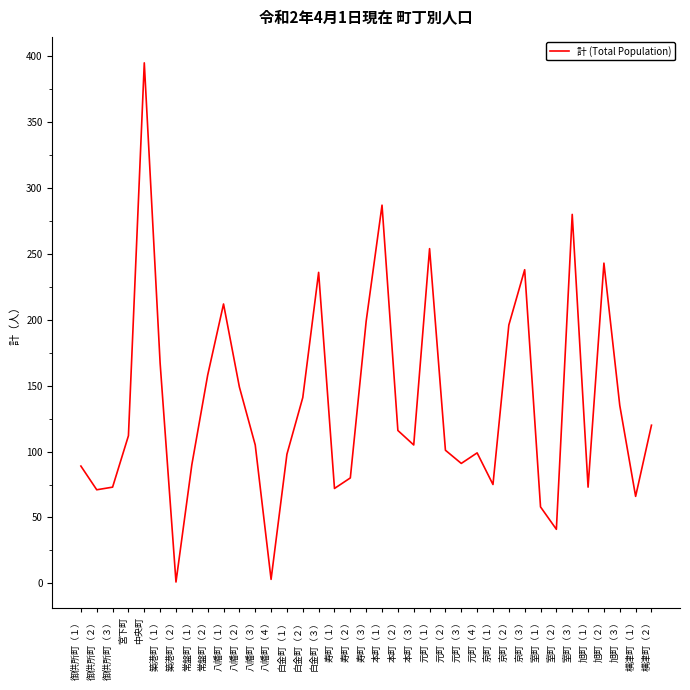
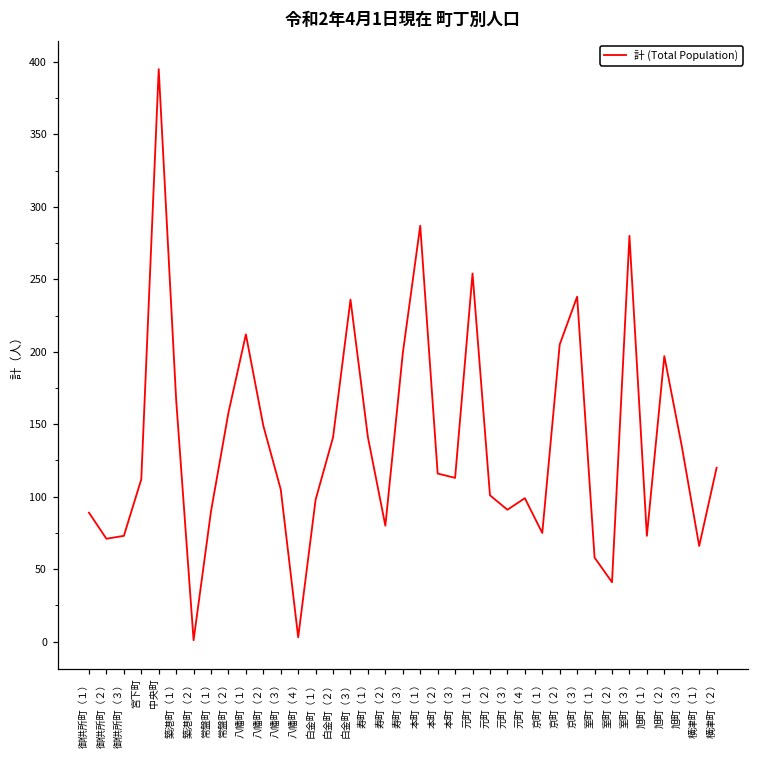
寿町（１）: 72 -> 141
本町（３）: 105 -> 113
京町（２）: 196 -> 205
旭町（２）: 243 -> 197
